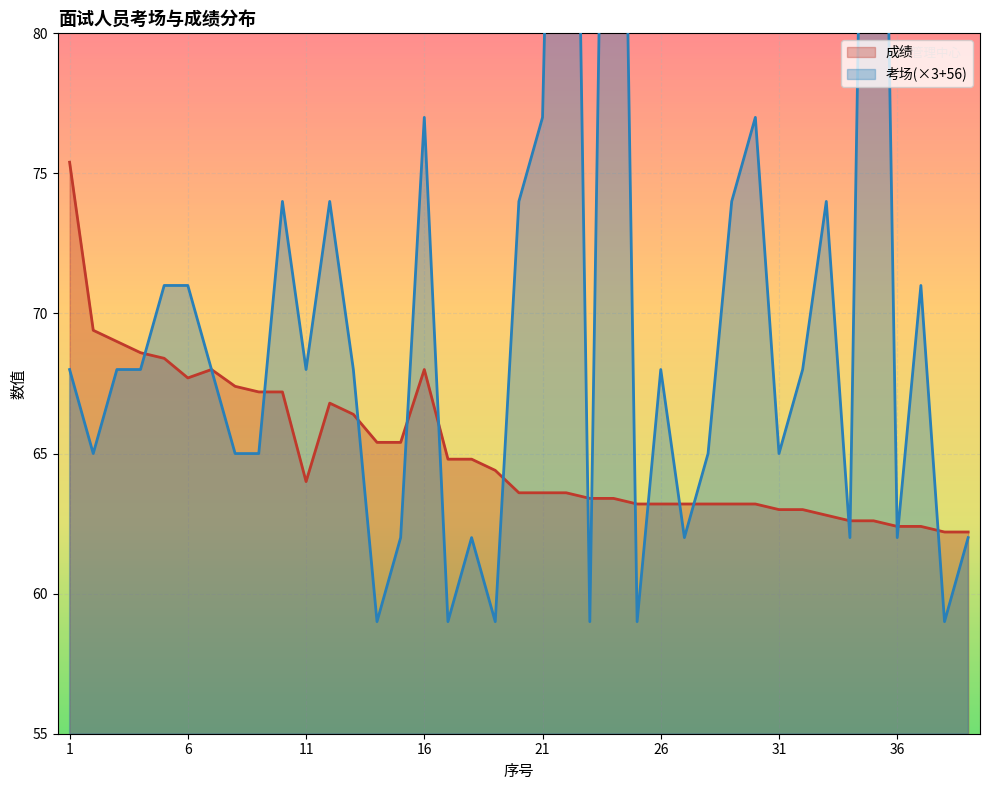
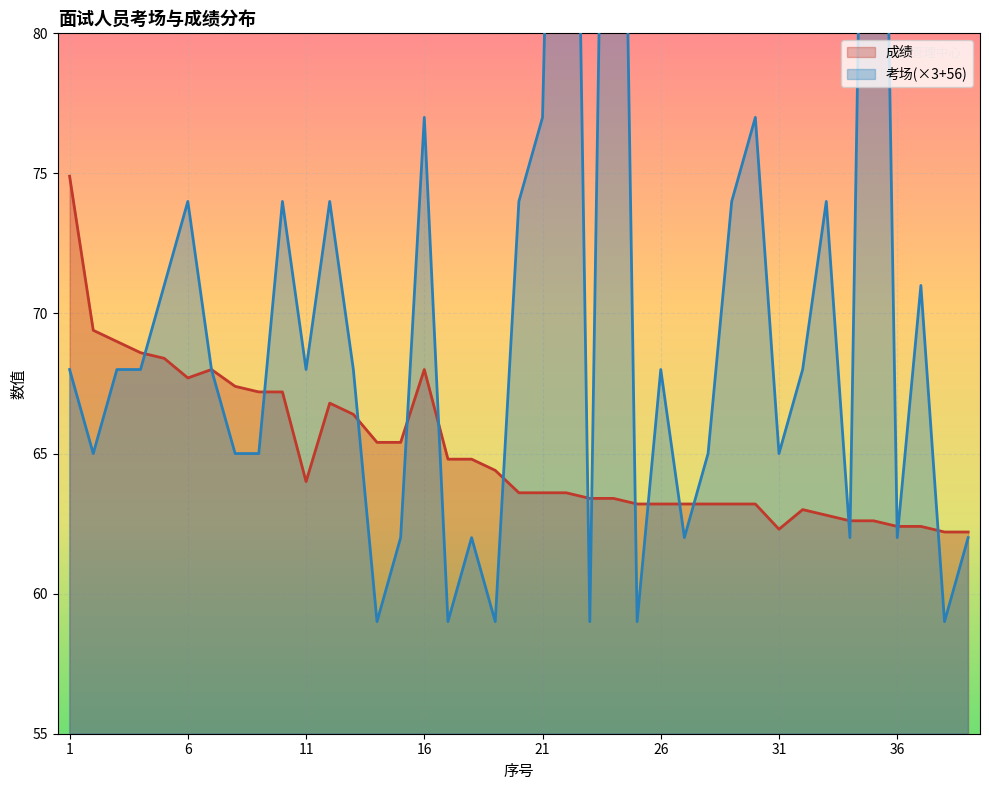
成绩, 1: 75.4 -> 74.9
考场(×3+56), 6: 71.0 -> 74.0
成绩, 31: 63.0 -> 62.3
